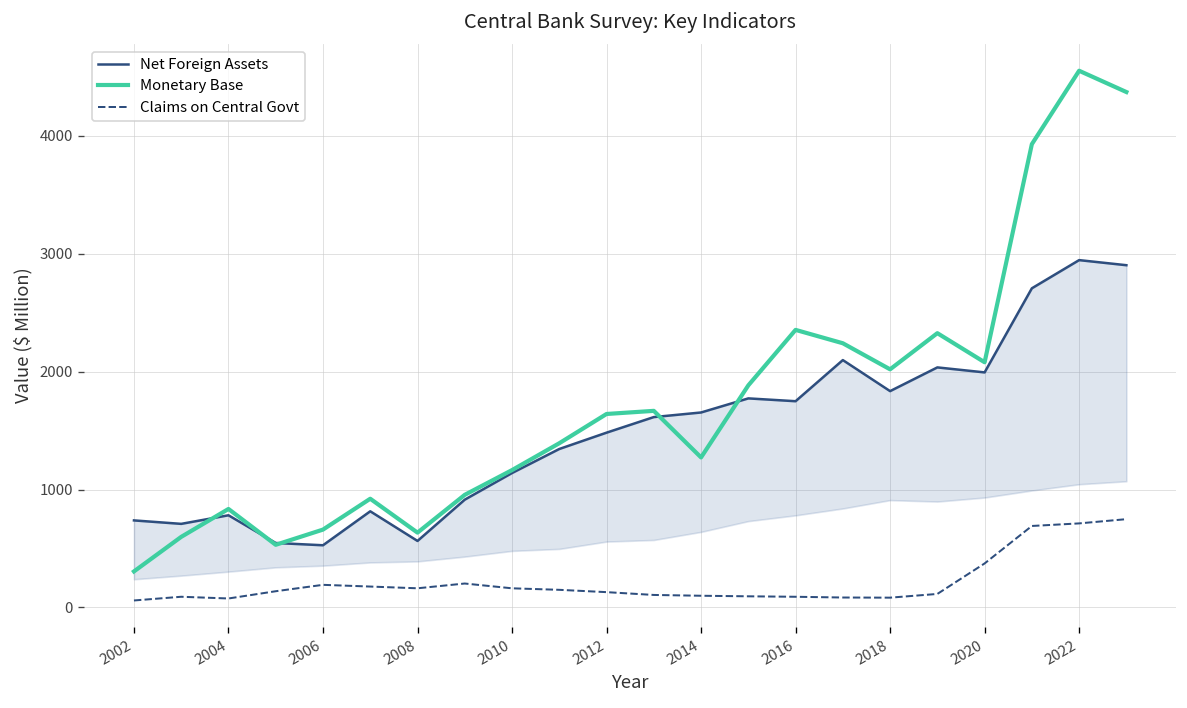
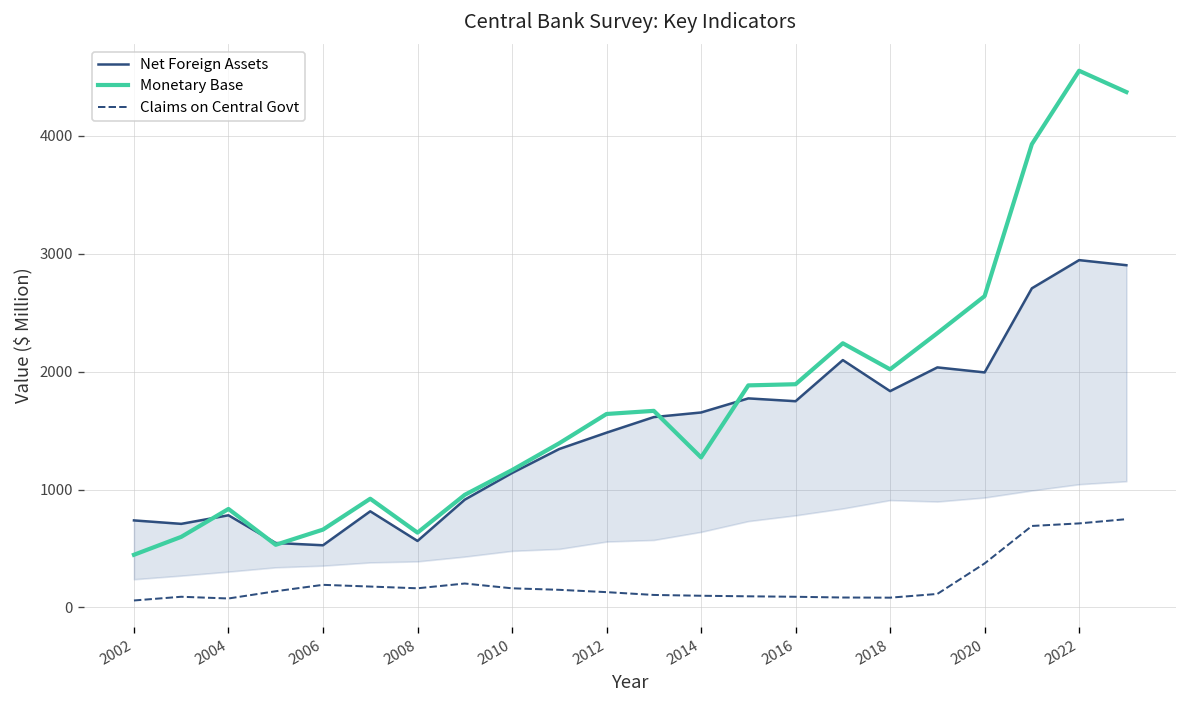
Monetary Base, 2002: 300 -> 400
Monetary Base, 2016: 2400 -> 1900
Monetary Base, 2020: 2100 -> 2600
